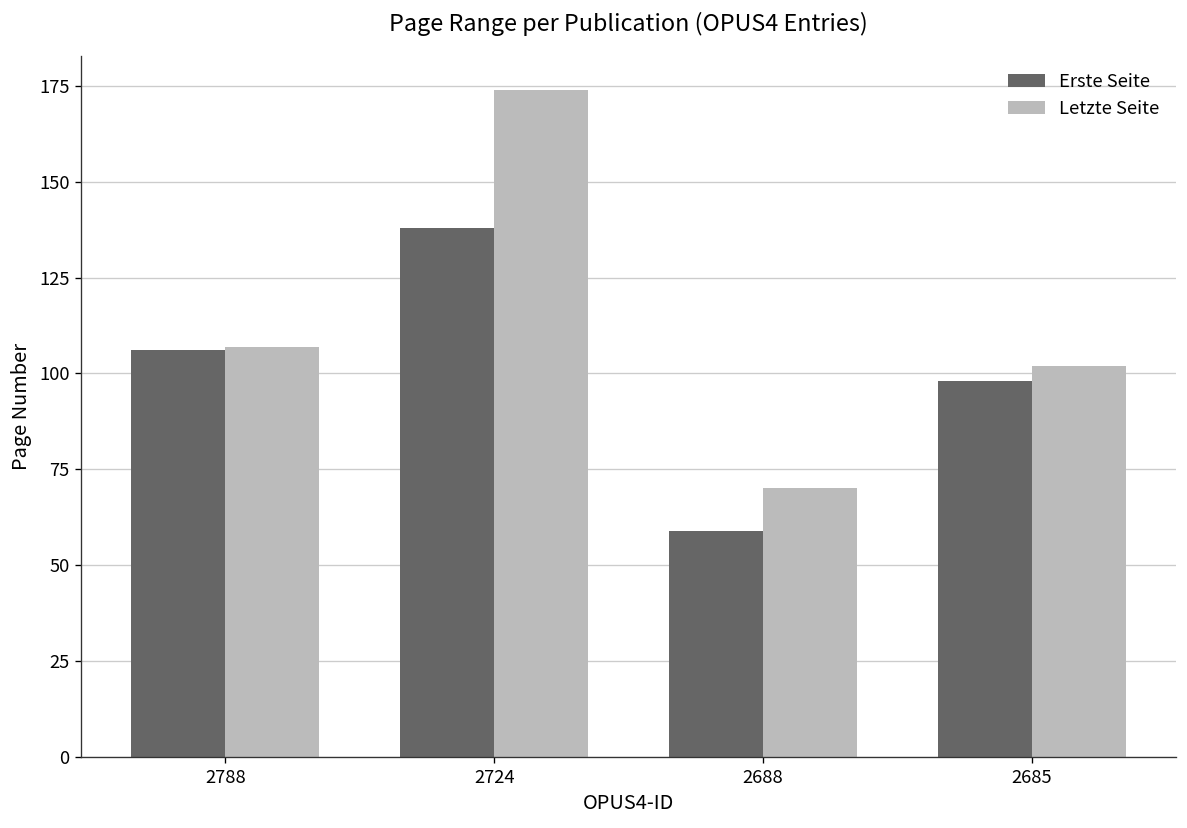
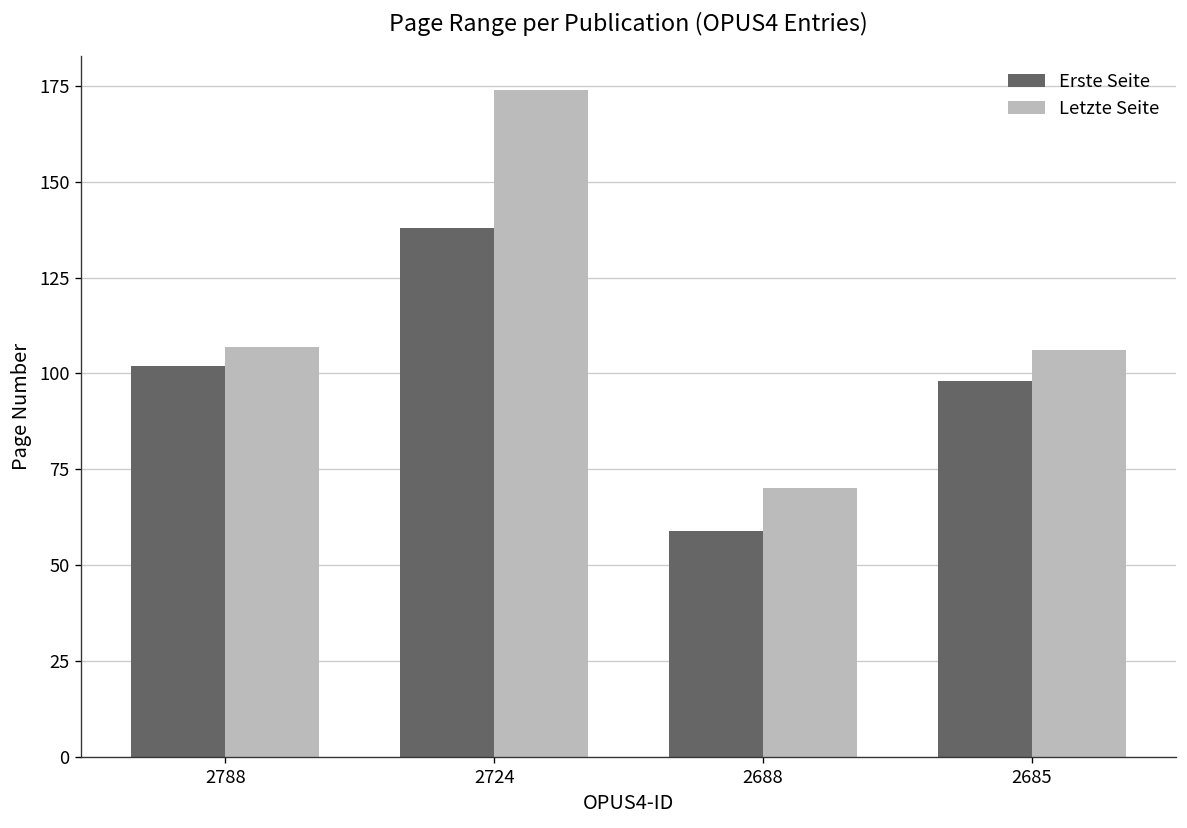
Erste Seite, 2788: 106 -> 102
Letzte Seite, 2685: 102 -> 106
